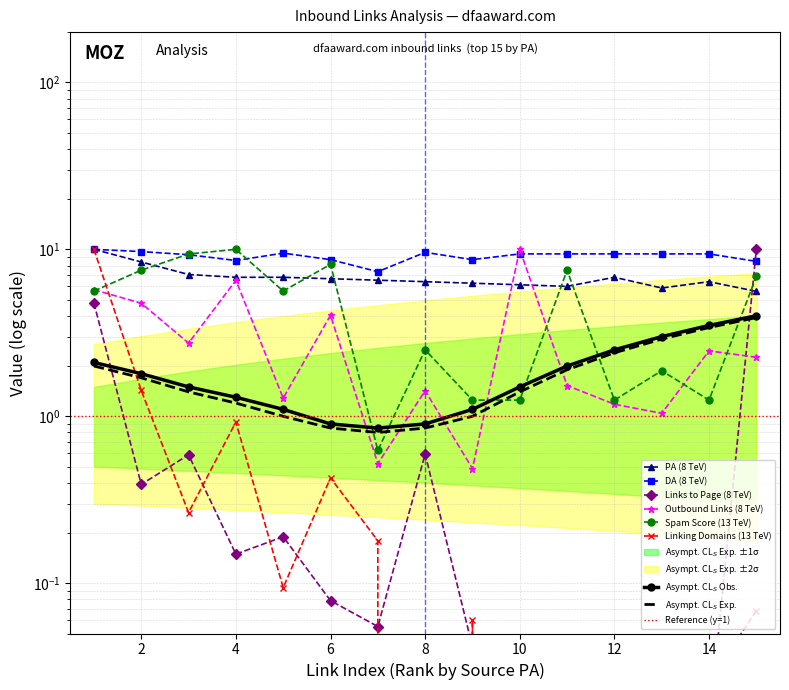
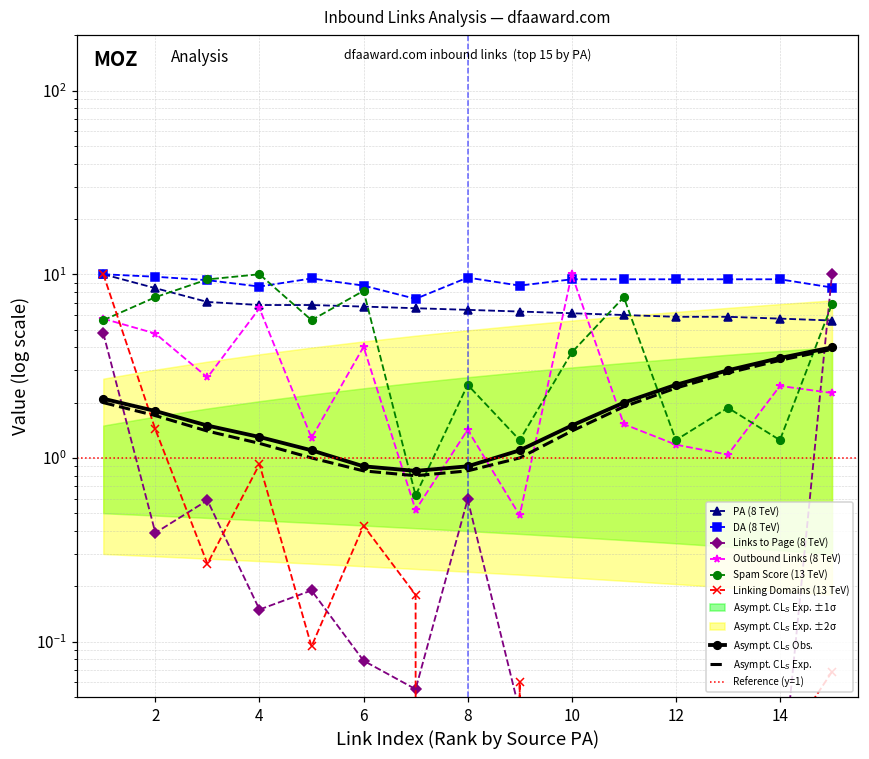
Spam Score (13 TeV), 10: 1.3 -> 3.8
PA (8 TeV), 12: 6.8 -> 5.9
PA (8 TeV), 14: 6.4 -> 5.7
